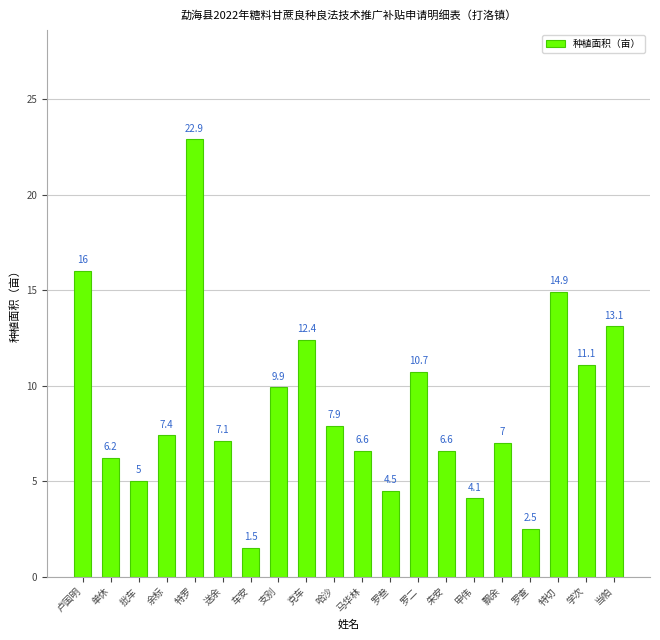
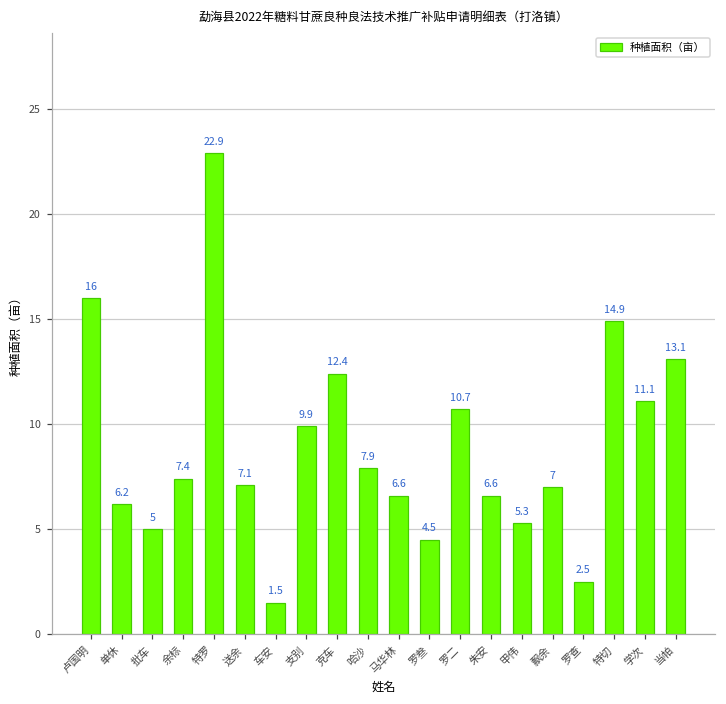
甲伟: 4.1 -> 5.3
